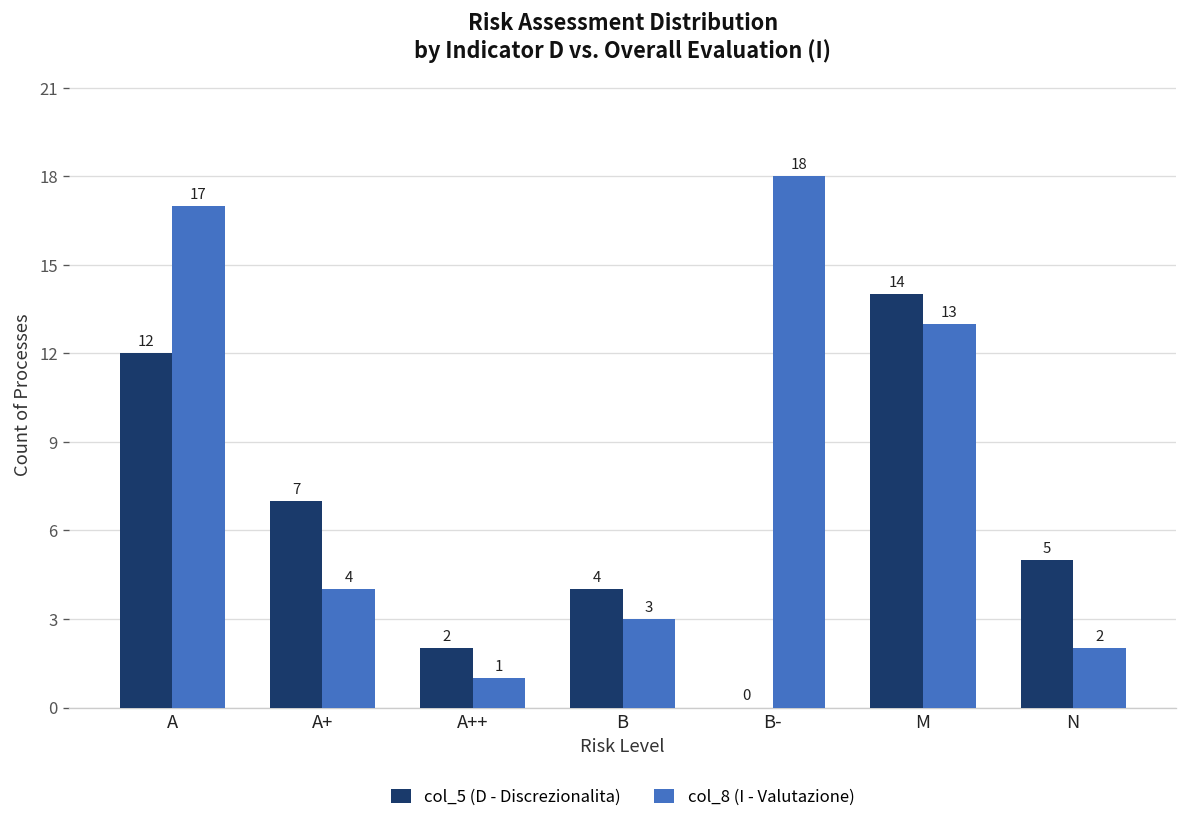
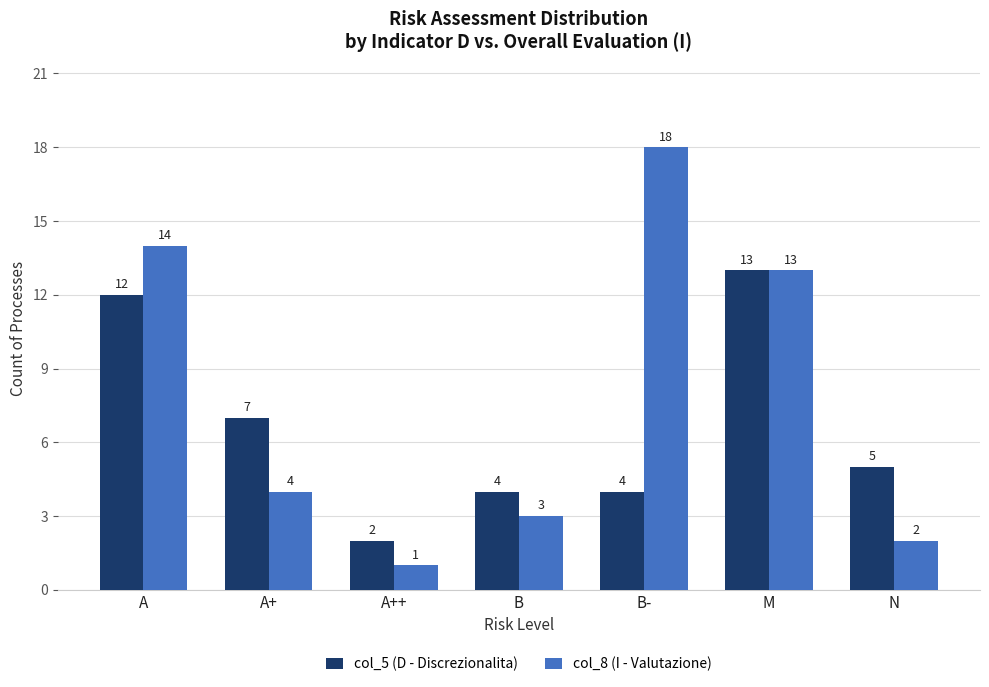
col_8 (I - Valutazione), A: 17 -> 14
col_5 (D - Discrezionalita), B-: 0 -> 4
col_5 (D - Discrezionalita), M: 14 -> 13
